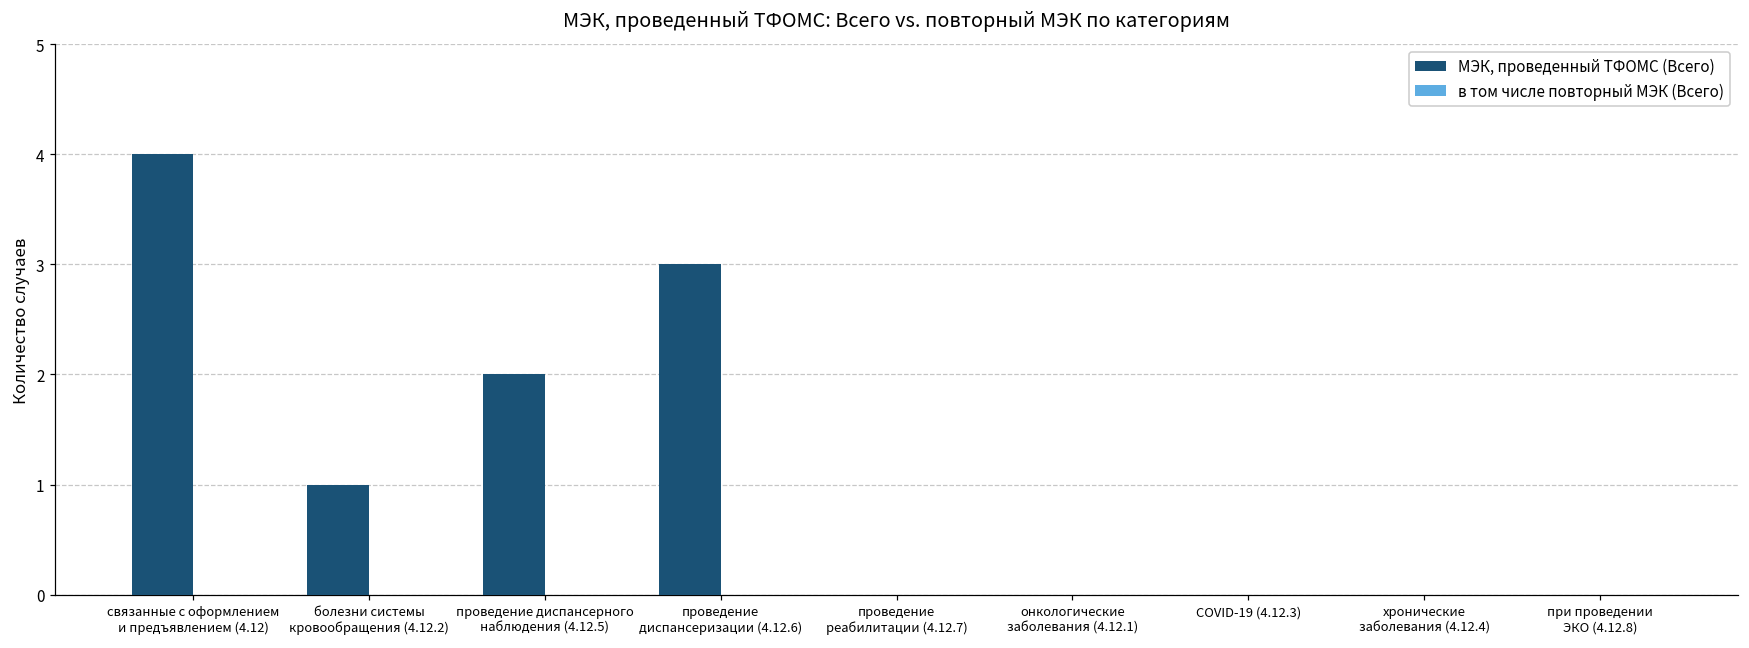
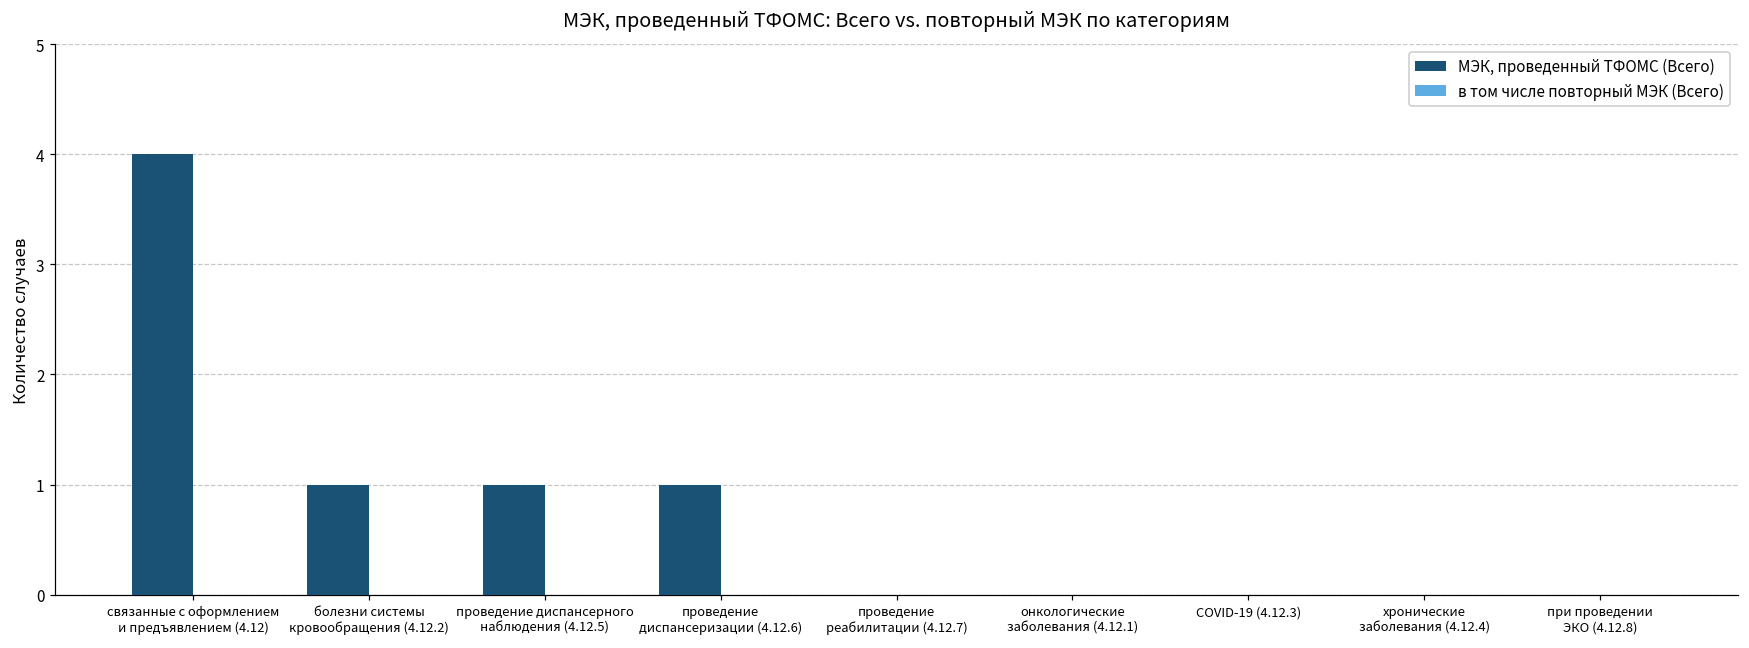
МЭК, проведенный ТФОМС (Всего), проведение диспансерного наблюдения (4.12.5): 2 -> 1
МЭК, проведенный ТФОМС (Всего), проведение диспансеризации (4.12.6): 3 -> 1
